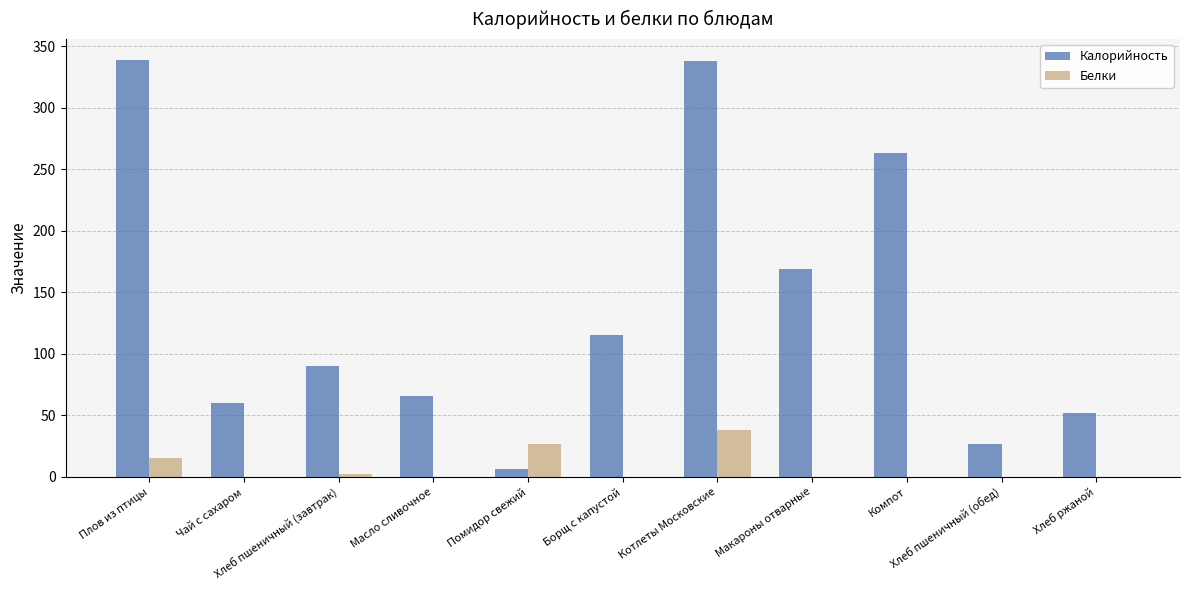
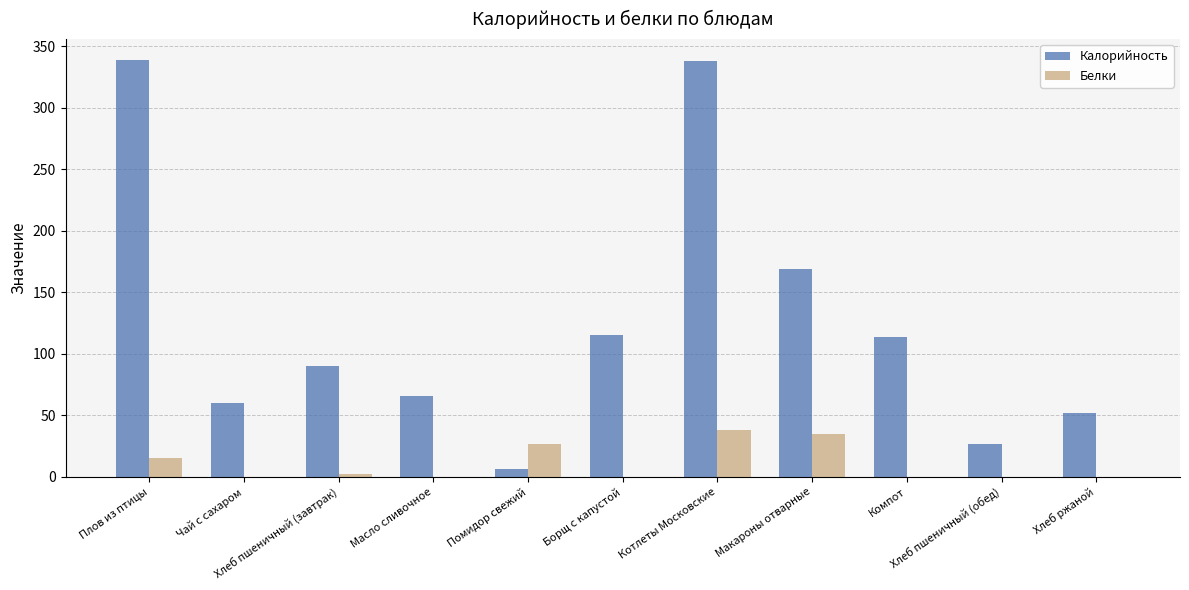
Белки, Макароны отварные: 0 -> 35
Калорийность, Компот: 263 -> 114
